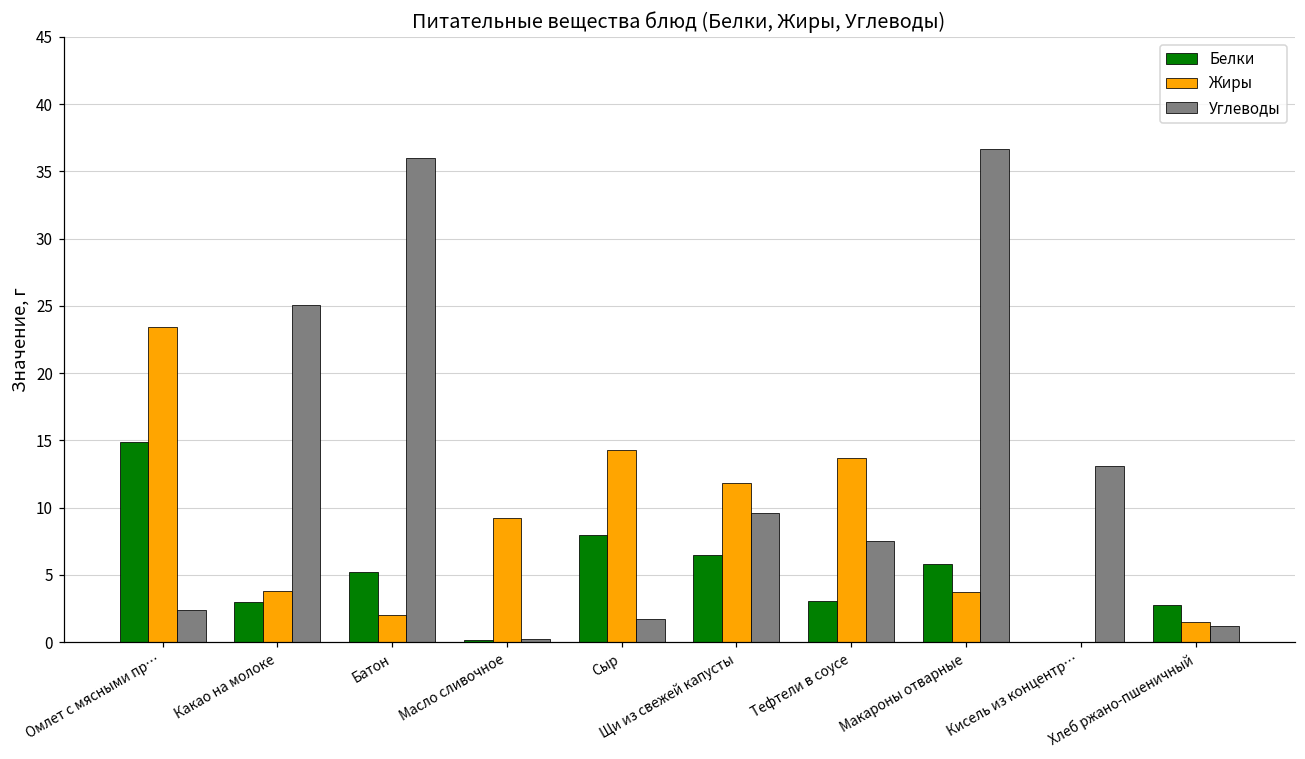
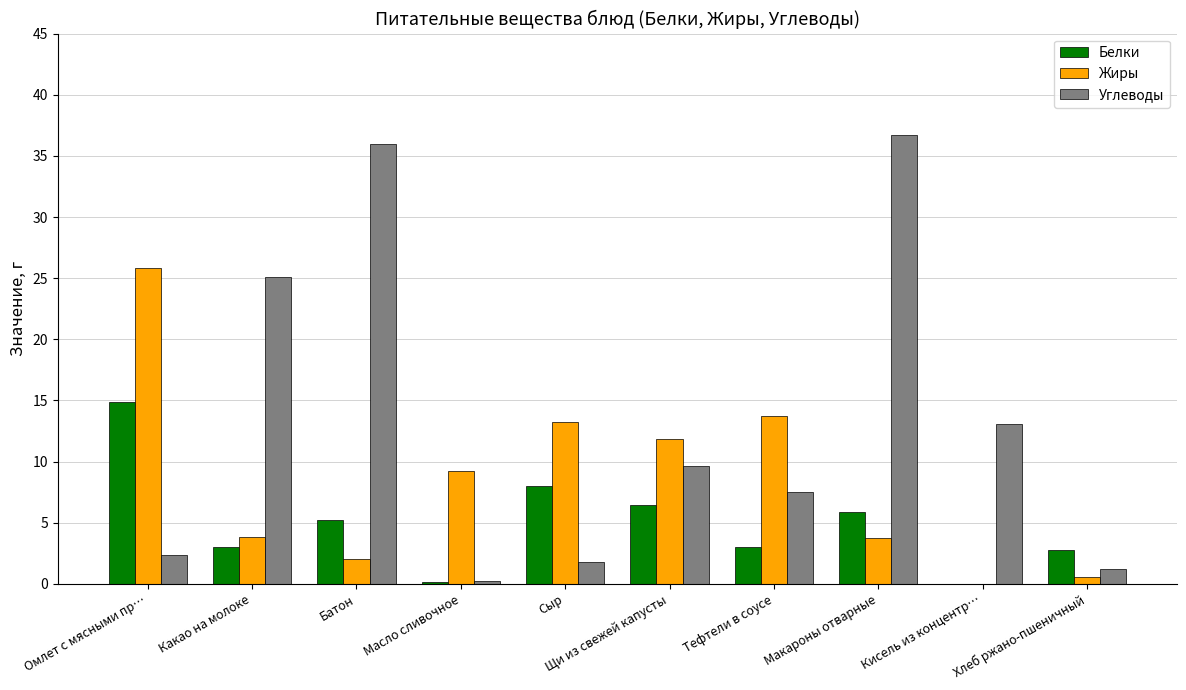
Жиры, Омлет с мясными пр…: 23.4 -> 25.9
Жиры, Сыр: 14.3 -> 13.3
Жиры, Хлеб ржано-пшеничный: 1.5 -> 0.6
